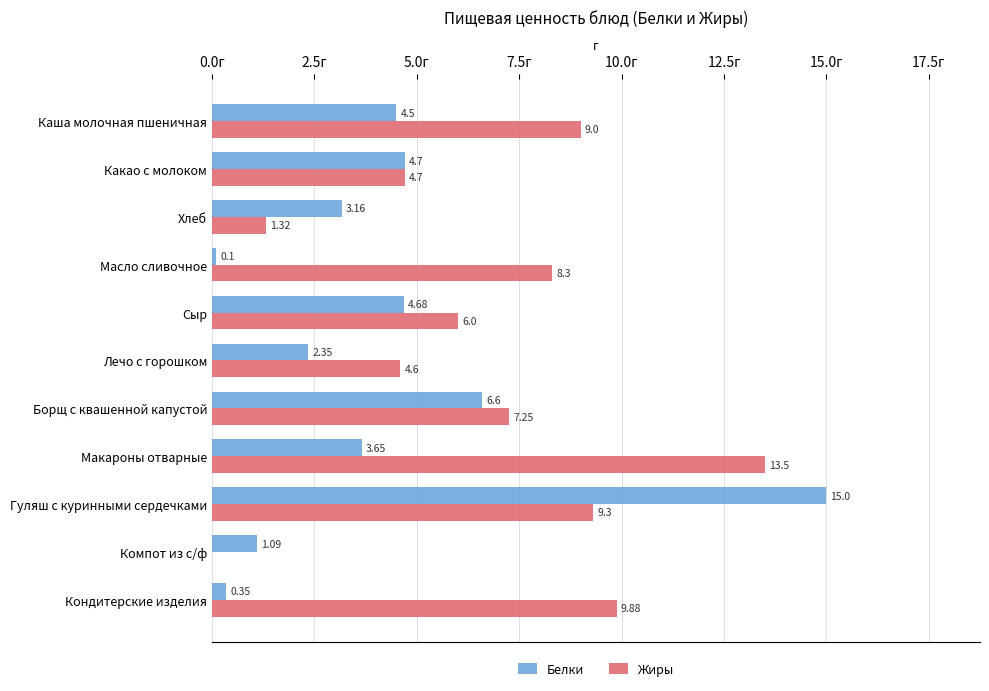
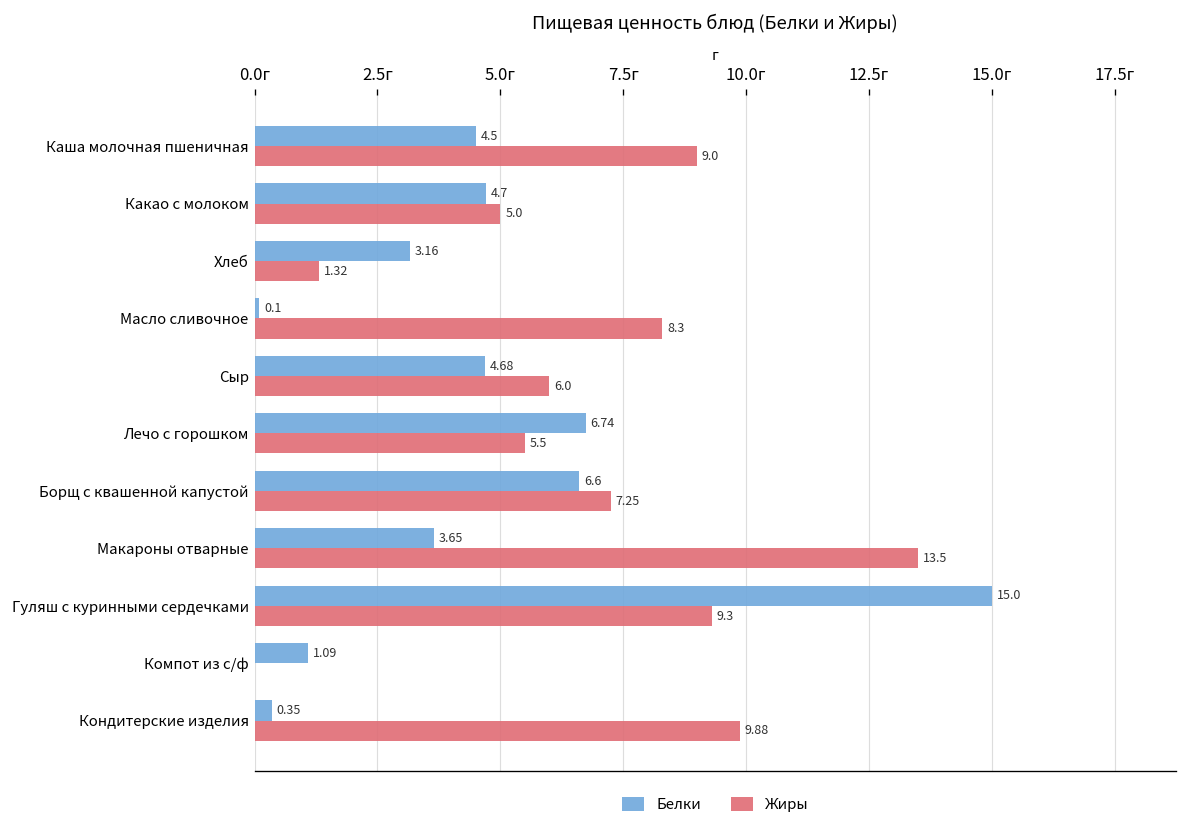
Жиры, Какао с молоком: 4.7 -> 5.0
Белки, Лечо с горошком: 2.35 -> 6.74
Жиры, Лечо с горошком: 4.6 -> 5.5
